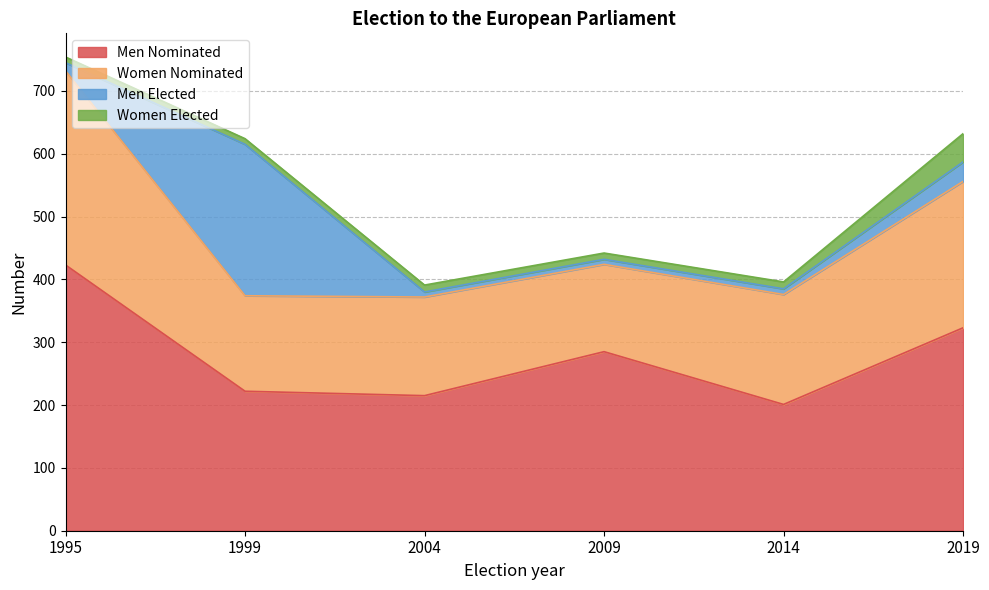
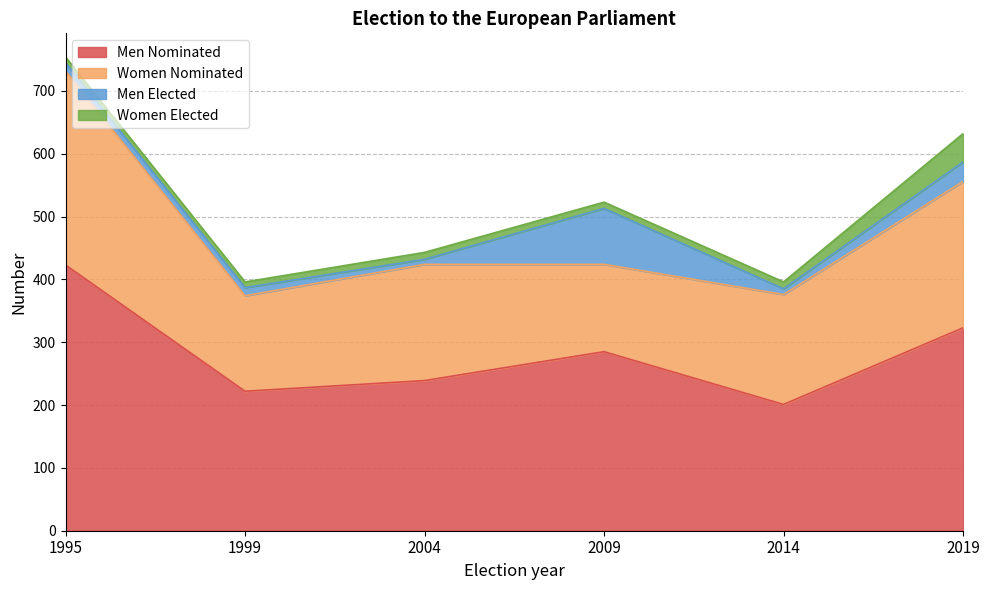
Men Elected, 1999: 240 -> 10
Men Nominated, 2004: 220 -> 240
Women Nominated, 2004: 160 -> 190
Men Elected, 2009: 10 -> 90
